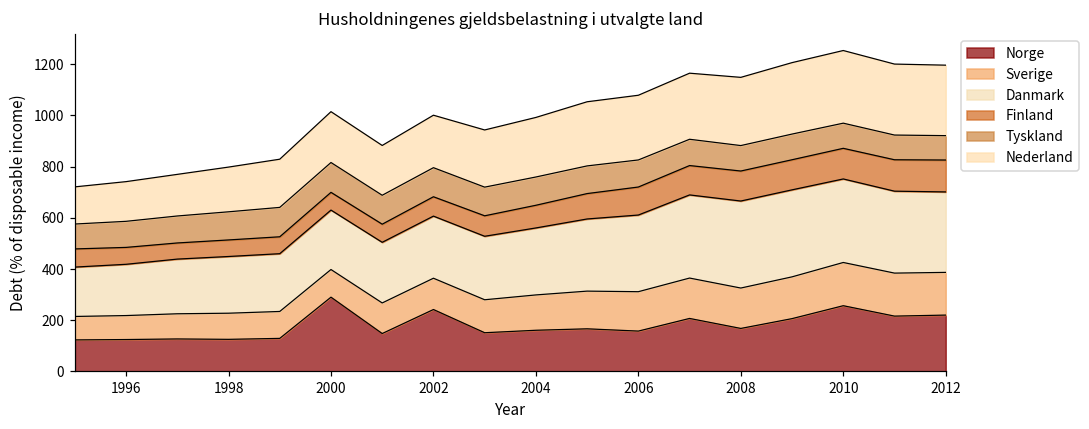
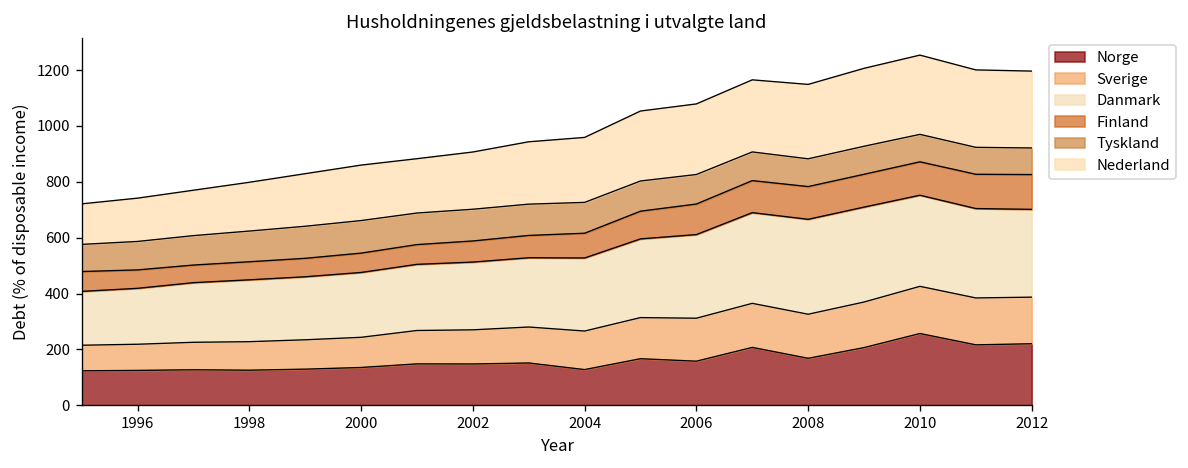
Norge, 2000: 290 -> 140
Norge, 2002: 240 -> 150
Norge, 2004: 160 -> 130
